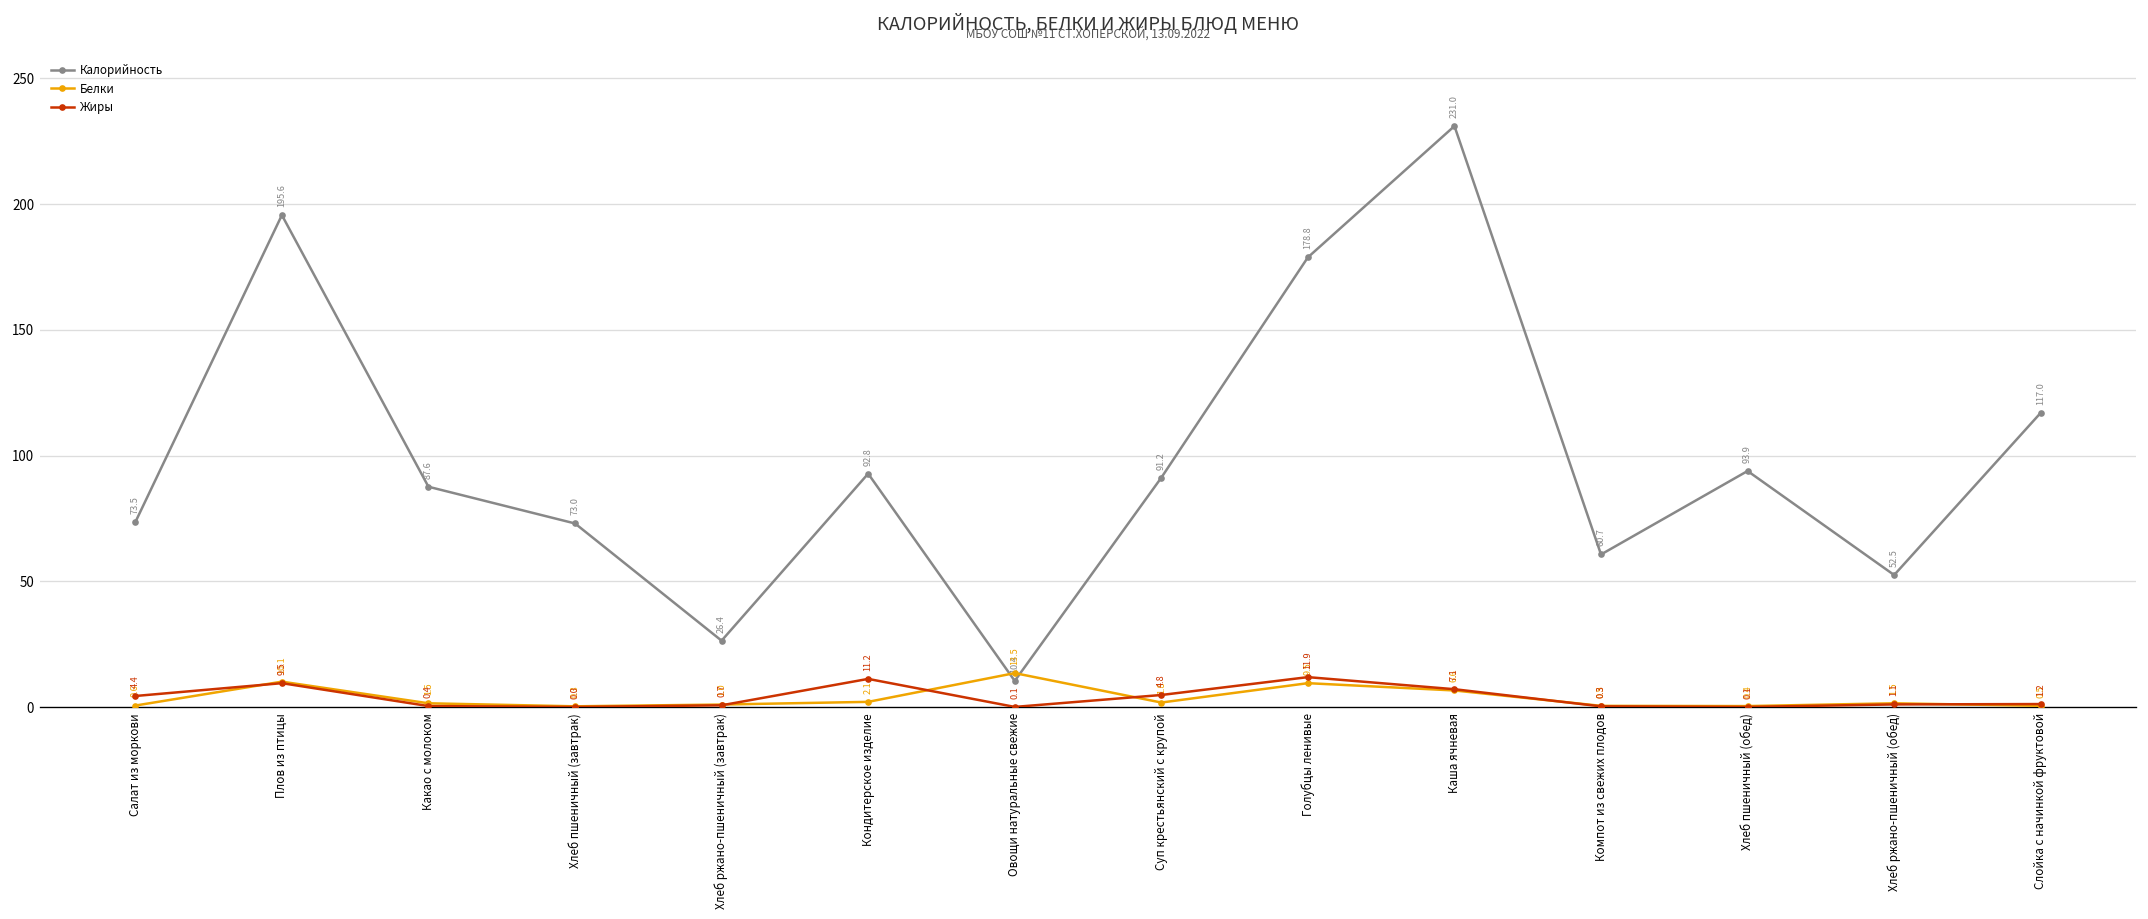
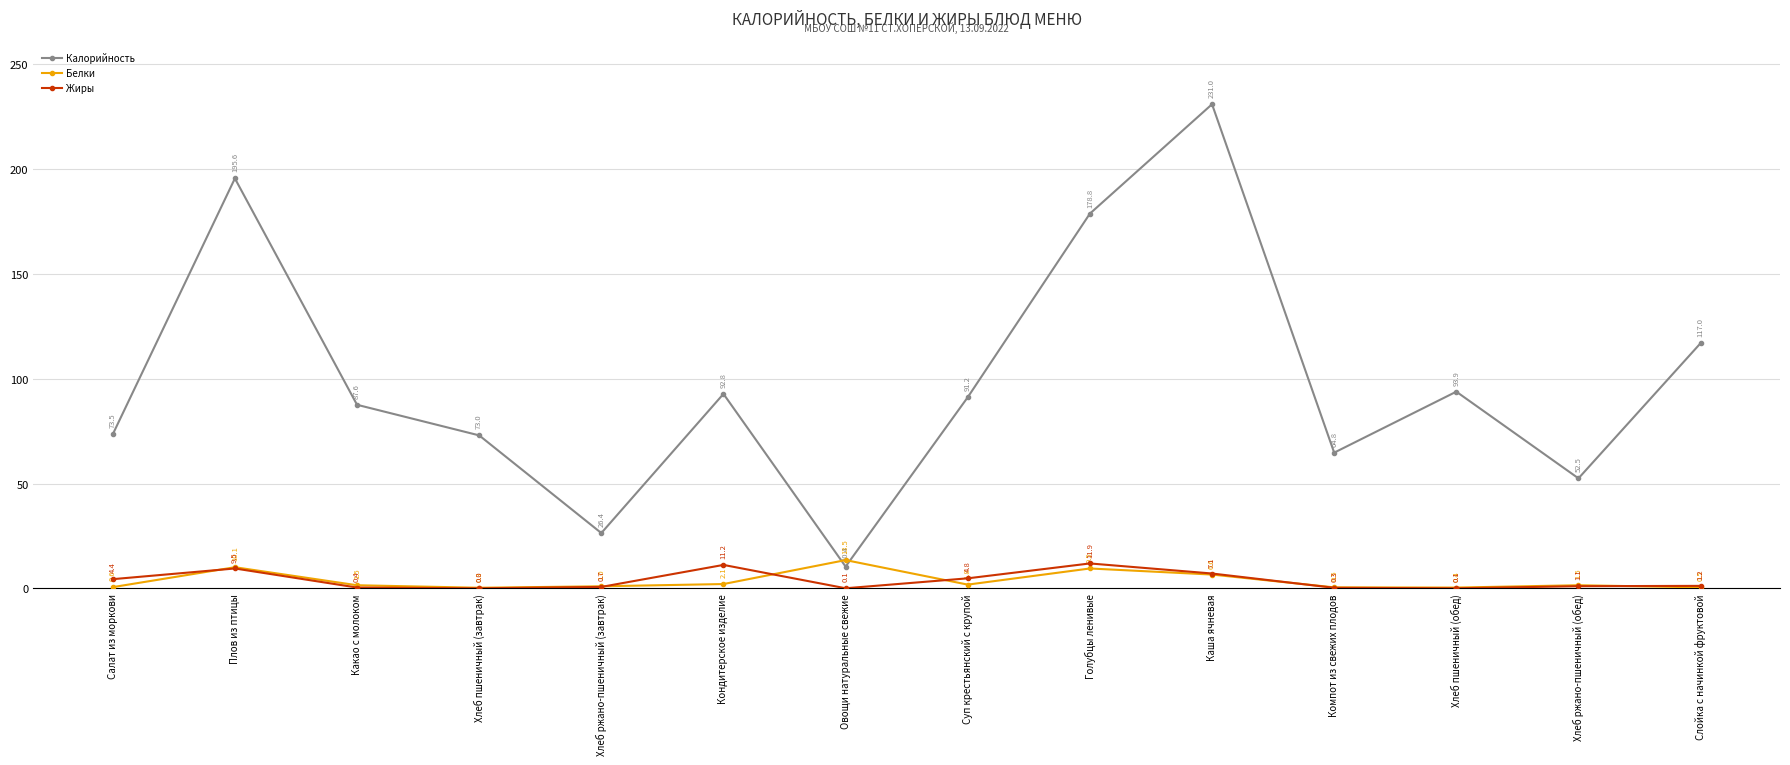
Калорийность, Компот из свежих плодов: 60.7 -> 64.8
